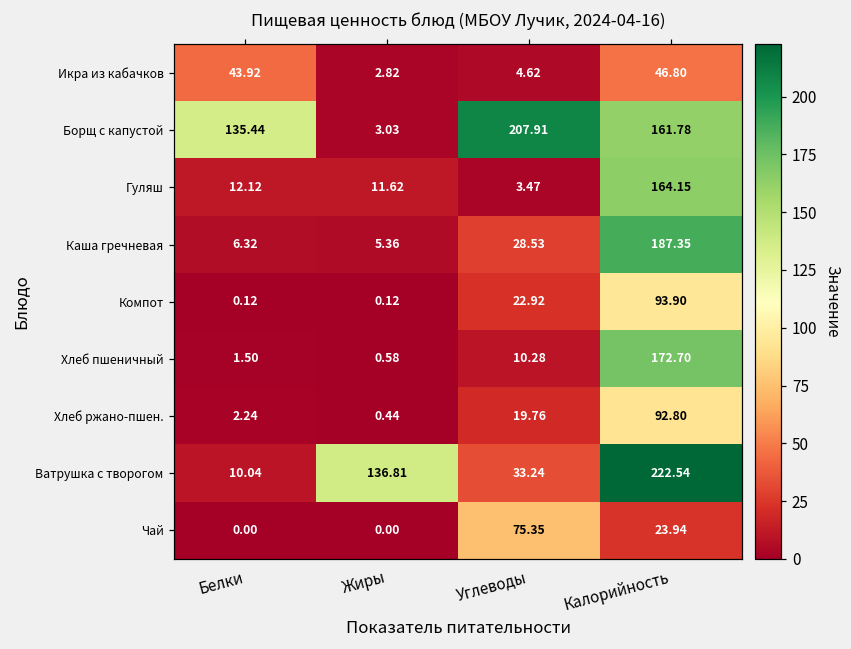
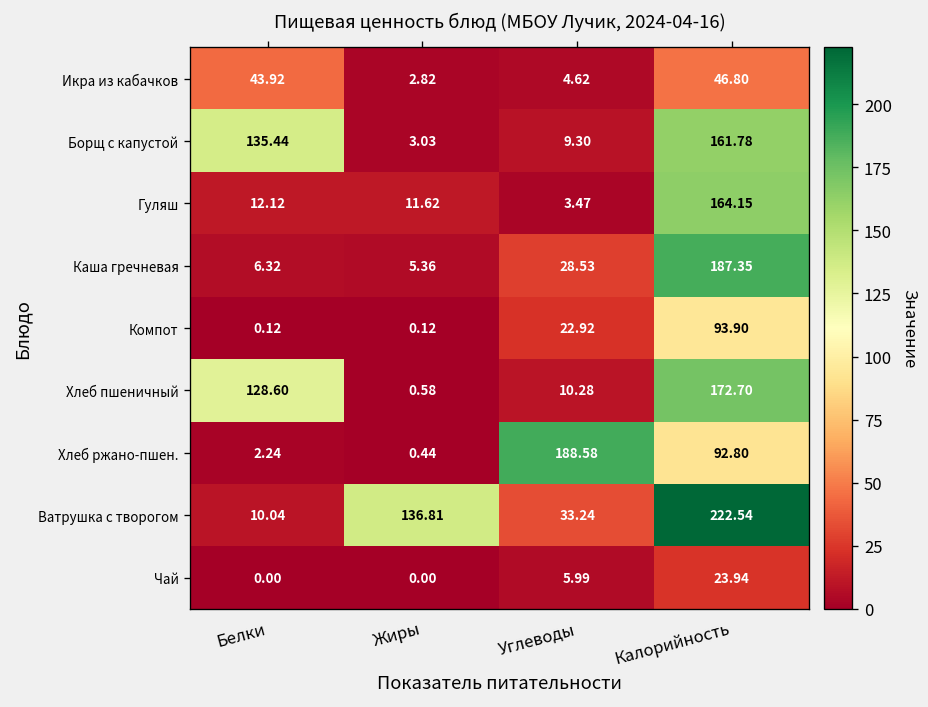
Борщ с капустой, Углеводы: 207.91 -> 9.30
Хлеб пшеничный, Белки: 1.50 -> 128.60
Хлеб ржано-пшен., Углеводы: 19.76 -> 188.58
Чай, Углеводы: 75.35 -> 5.99
